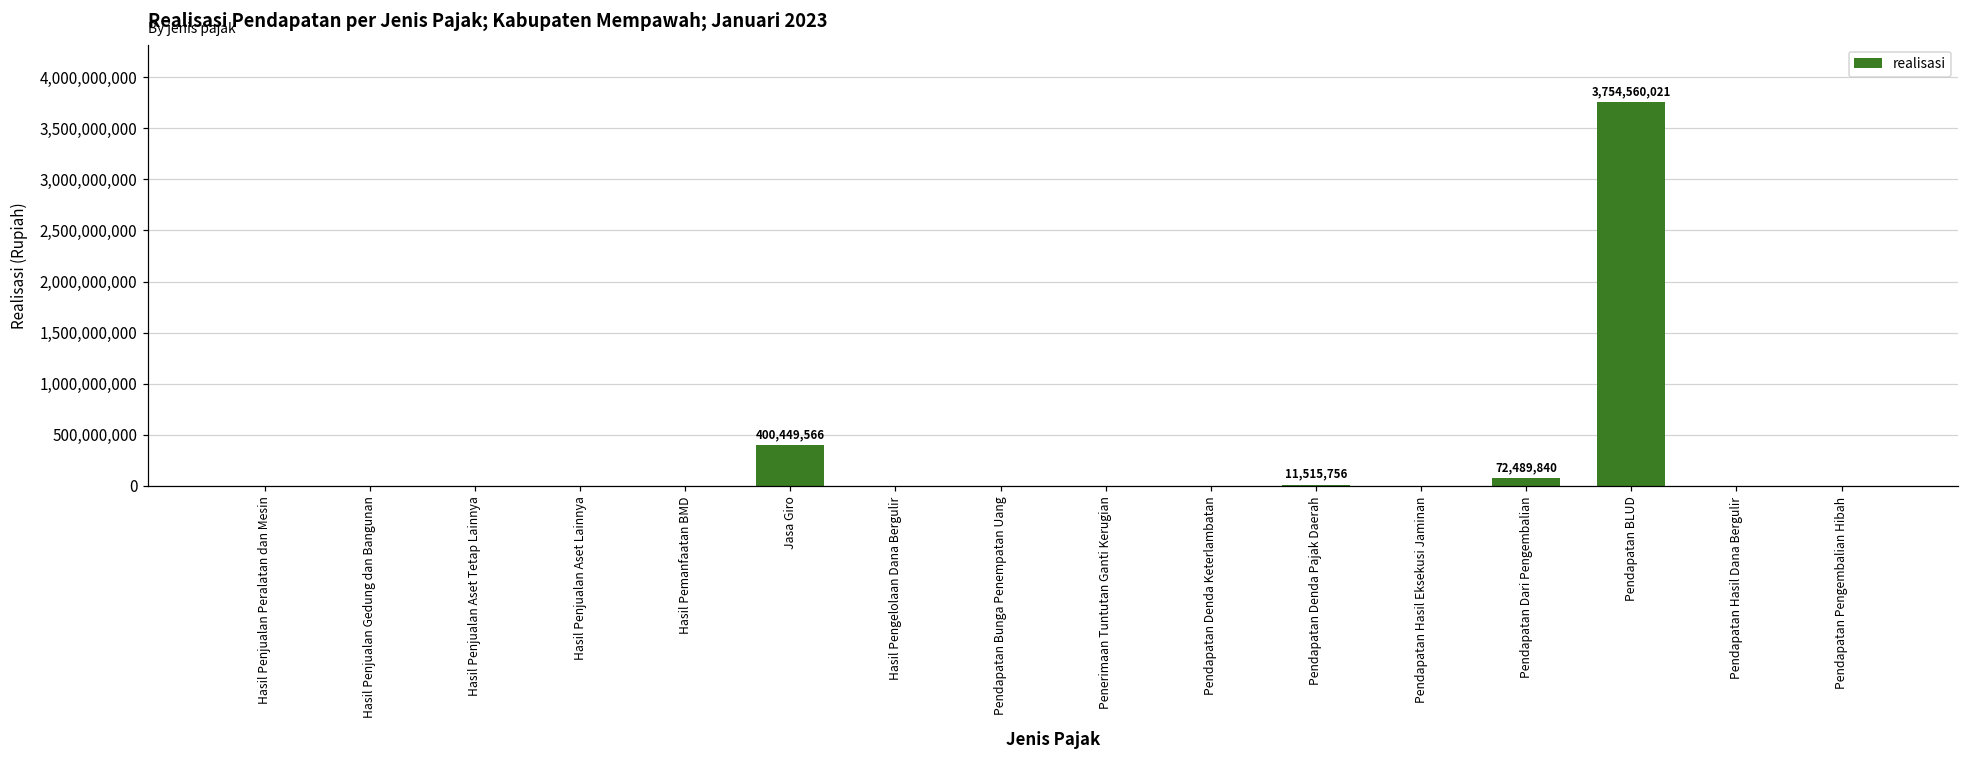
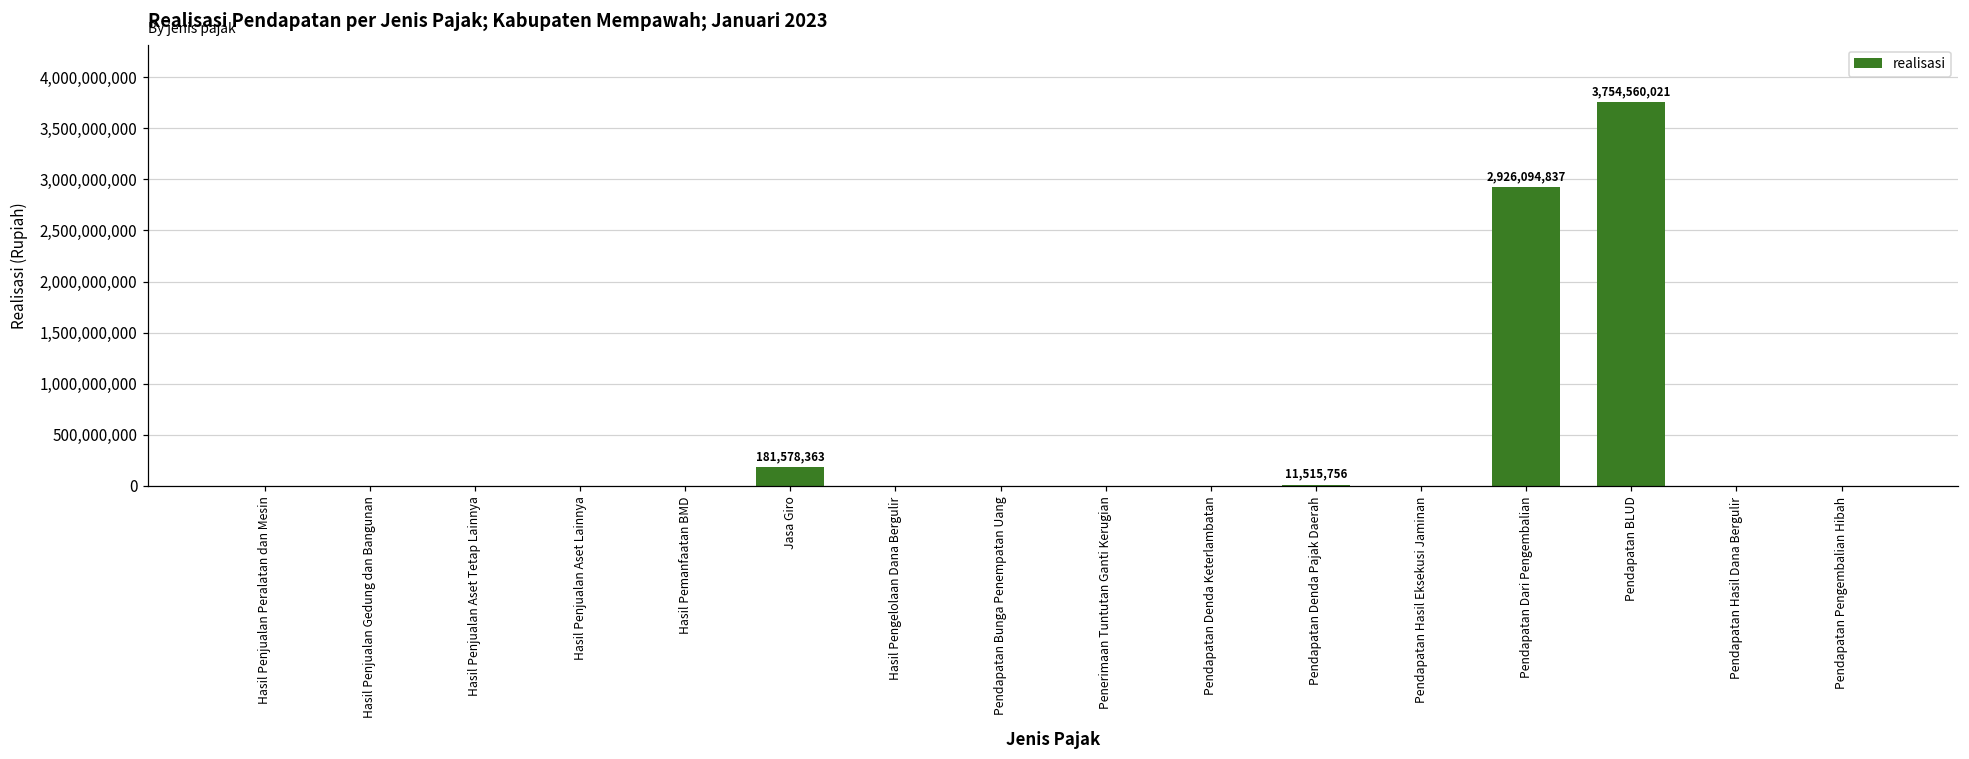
Jasa Giro: 400,449,566 -> 181,578,363
Pendapatan Dari Pengembalian: 72,489,840 -> 2,926,094,837
